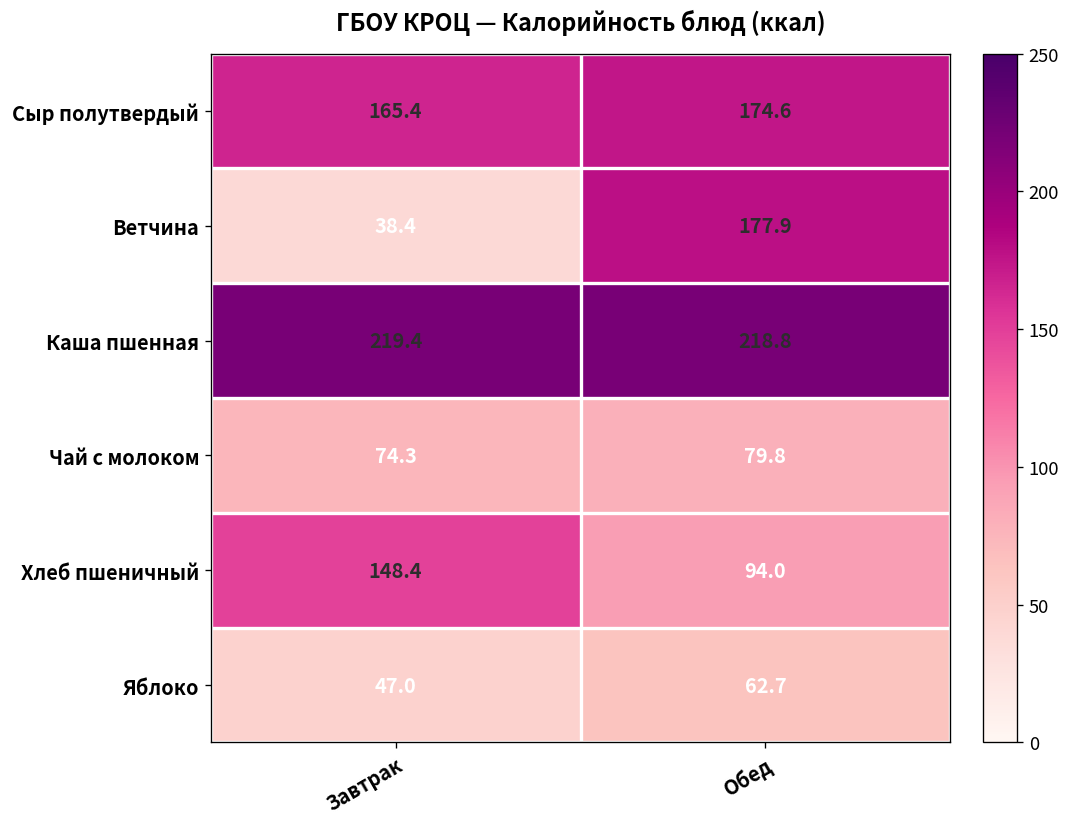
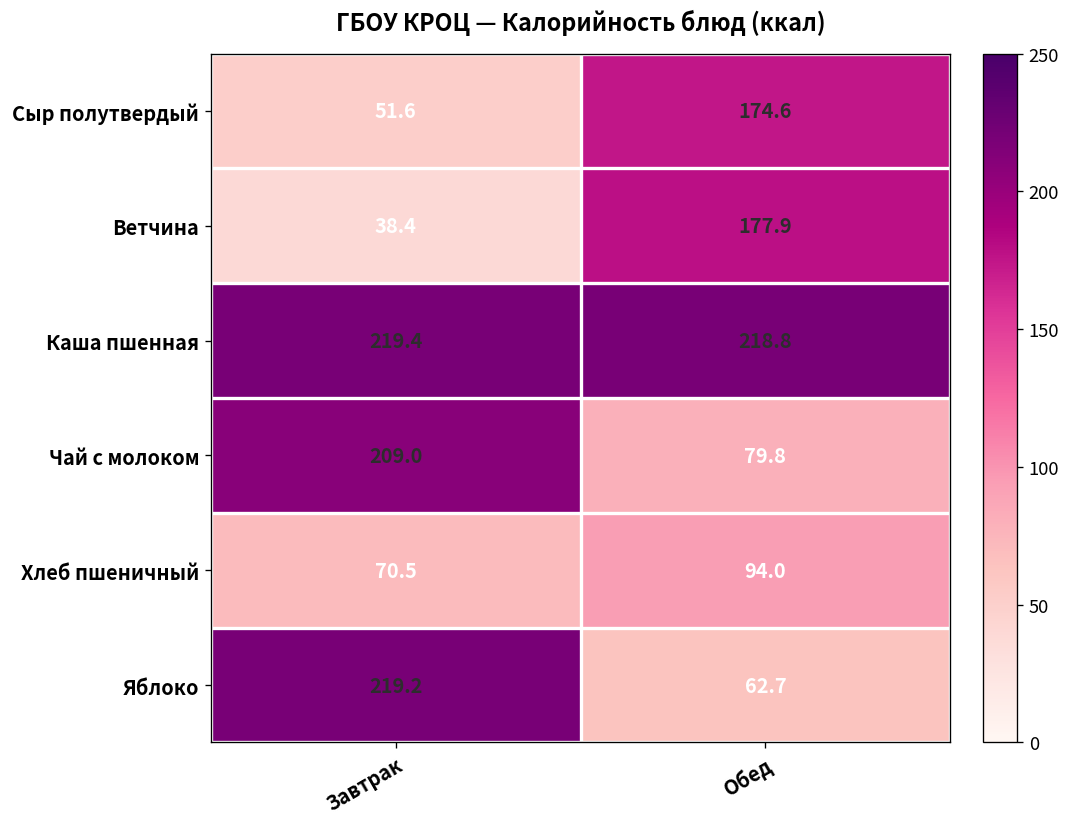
Сыр полутвердый, Завтрак: 165.4 -> 51.6
Чай с молоком, Завтрак: 74.3 -> 209.0
Хлеб пшеничный, Завтрак: 148.4 -> 70.5
Яблоко, Завтрак: 47.0 -> 219.2
